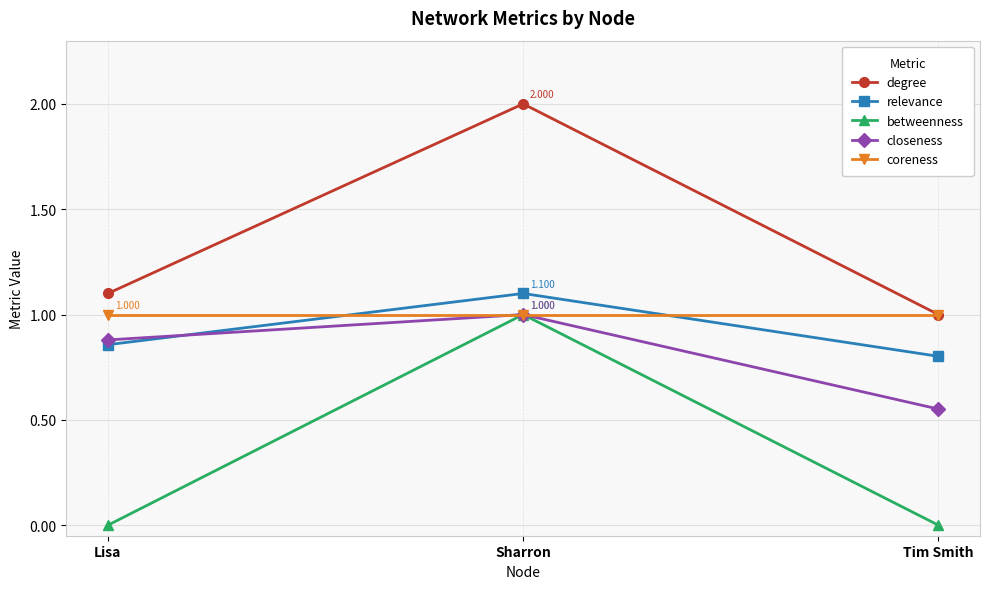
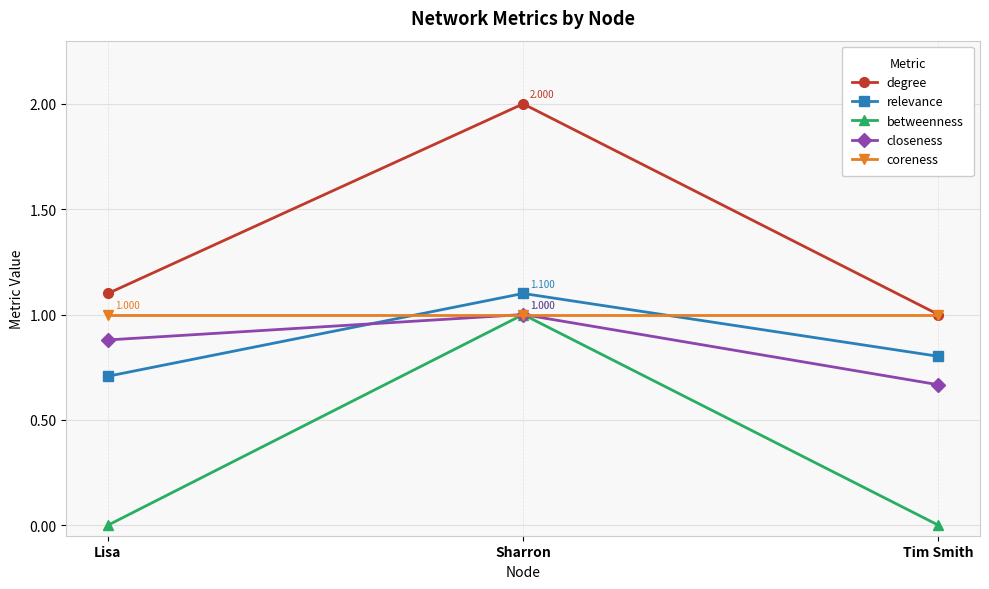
relevance, Lisa: 0.86 -> 0.71
closeness, Tim Smith: 0.55 -> 0.67
